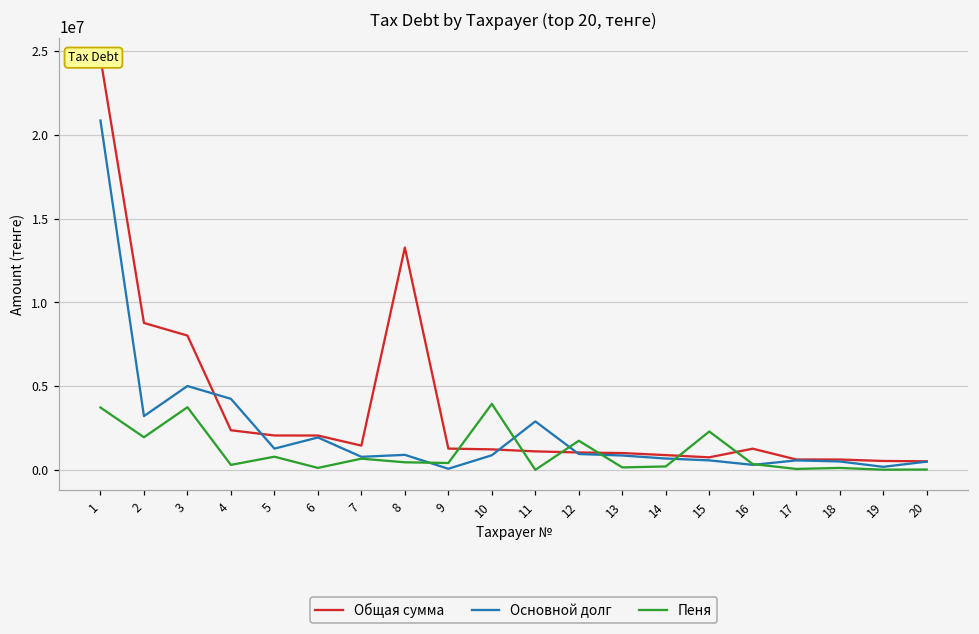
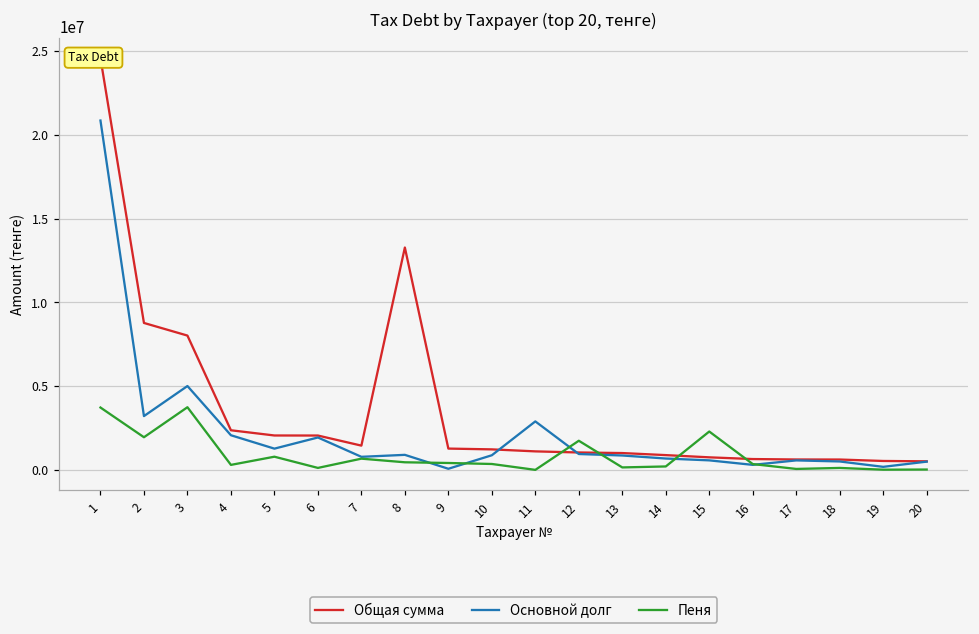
Основной долг, 4: 4200000 -> 2100000
Пеня, 10: 3900000 -> 400000
Общая сумма, 16: 1300000 -> 600000
